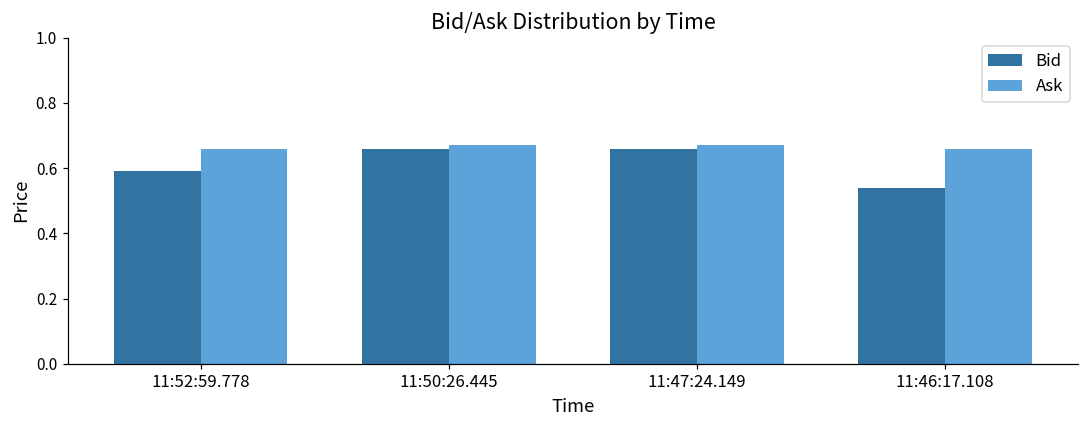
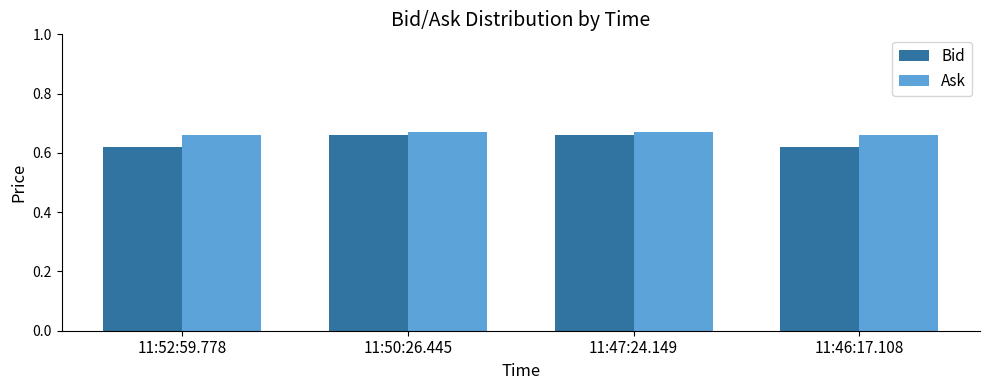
Bid, 11:52:59.778: 0.59 -> 0.62
Bid, 11:46:17.108: 0.54 -> 0.62
